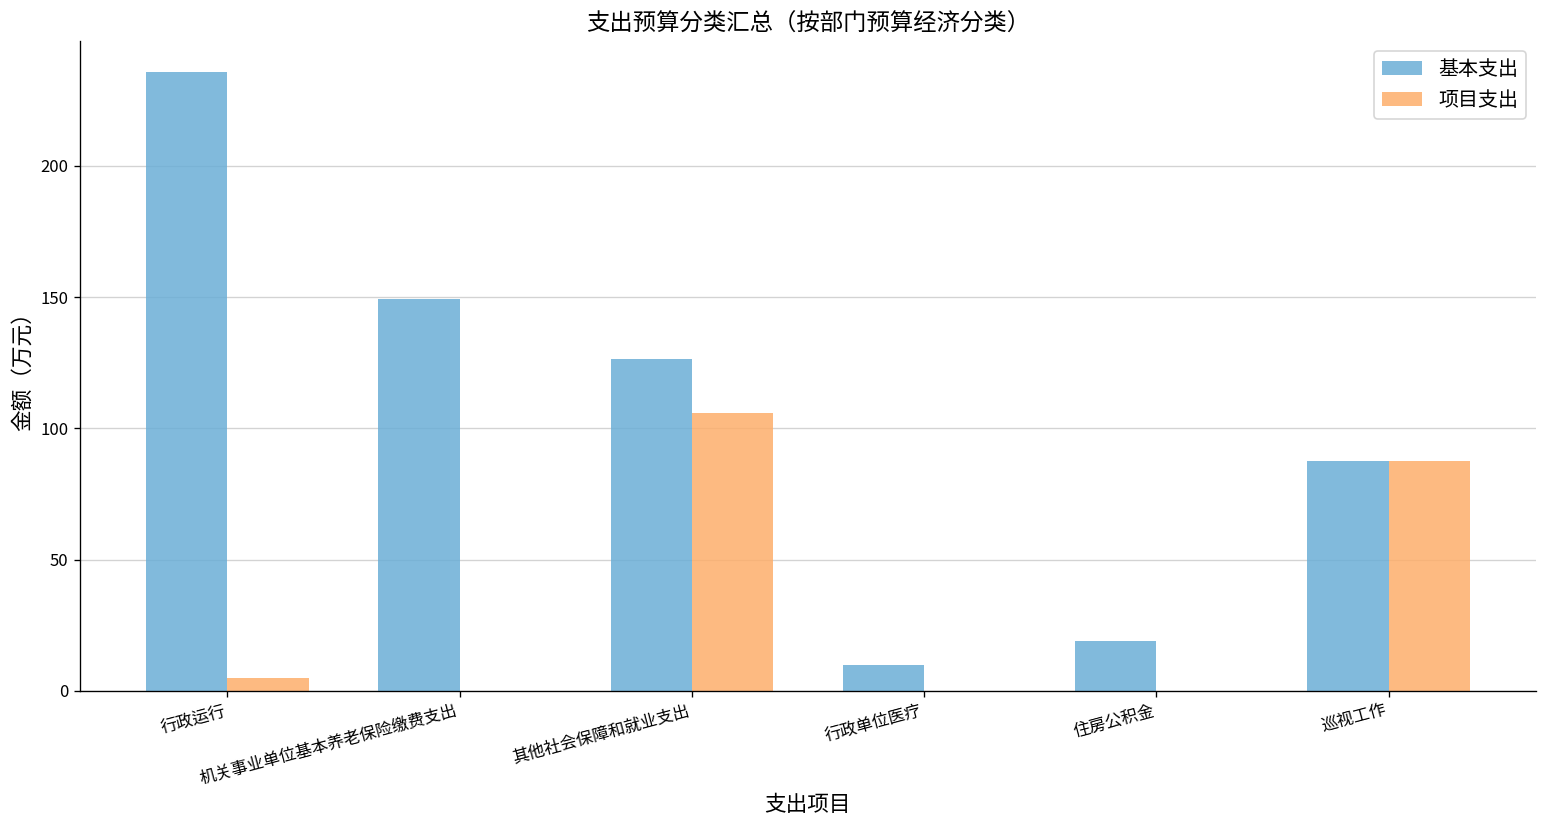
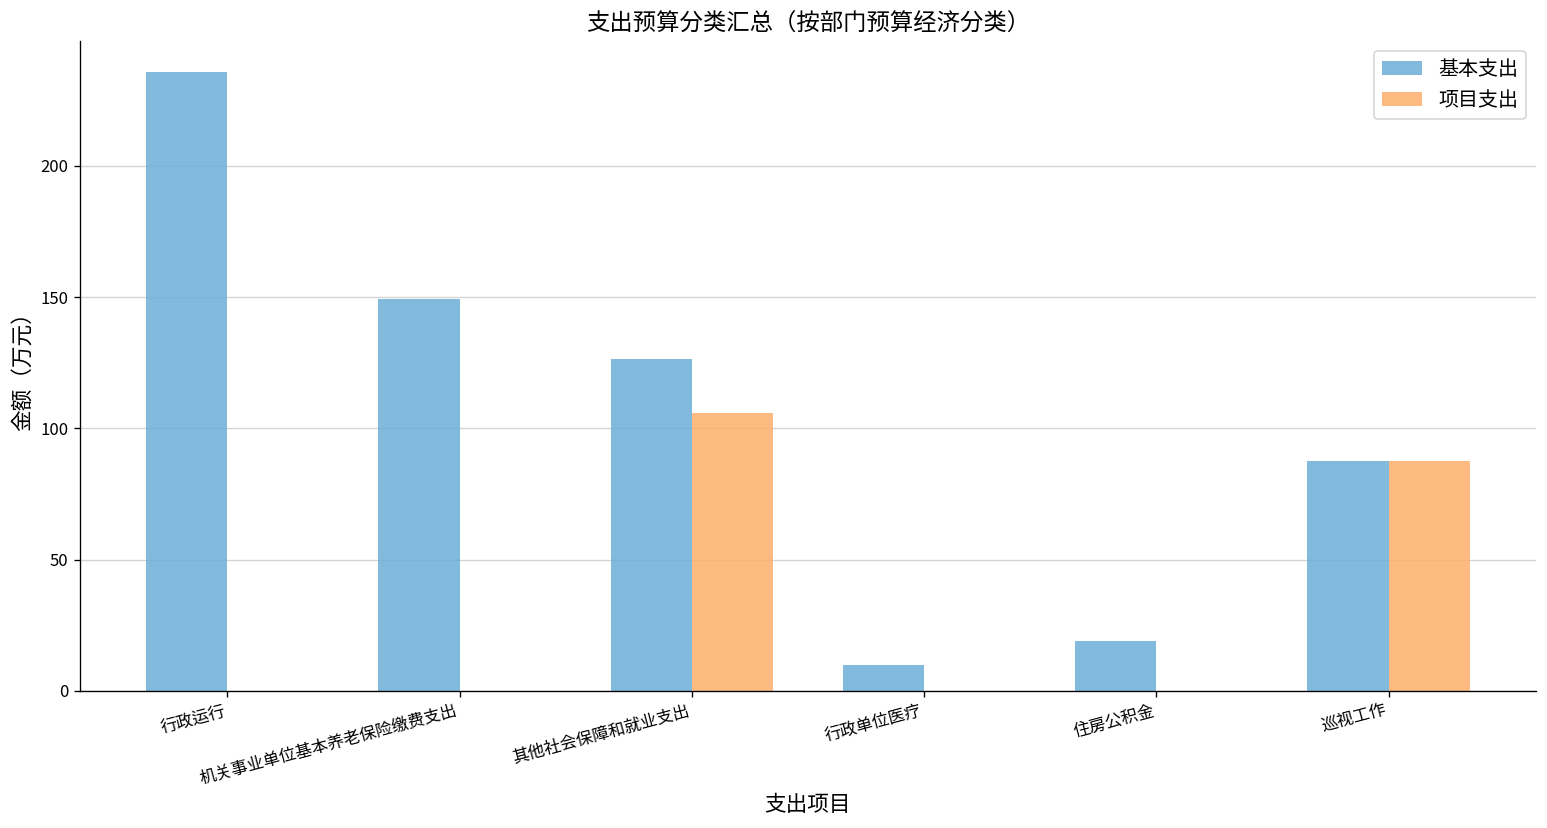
项目支出, 行政运行: 5 -> 0
